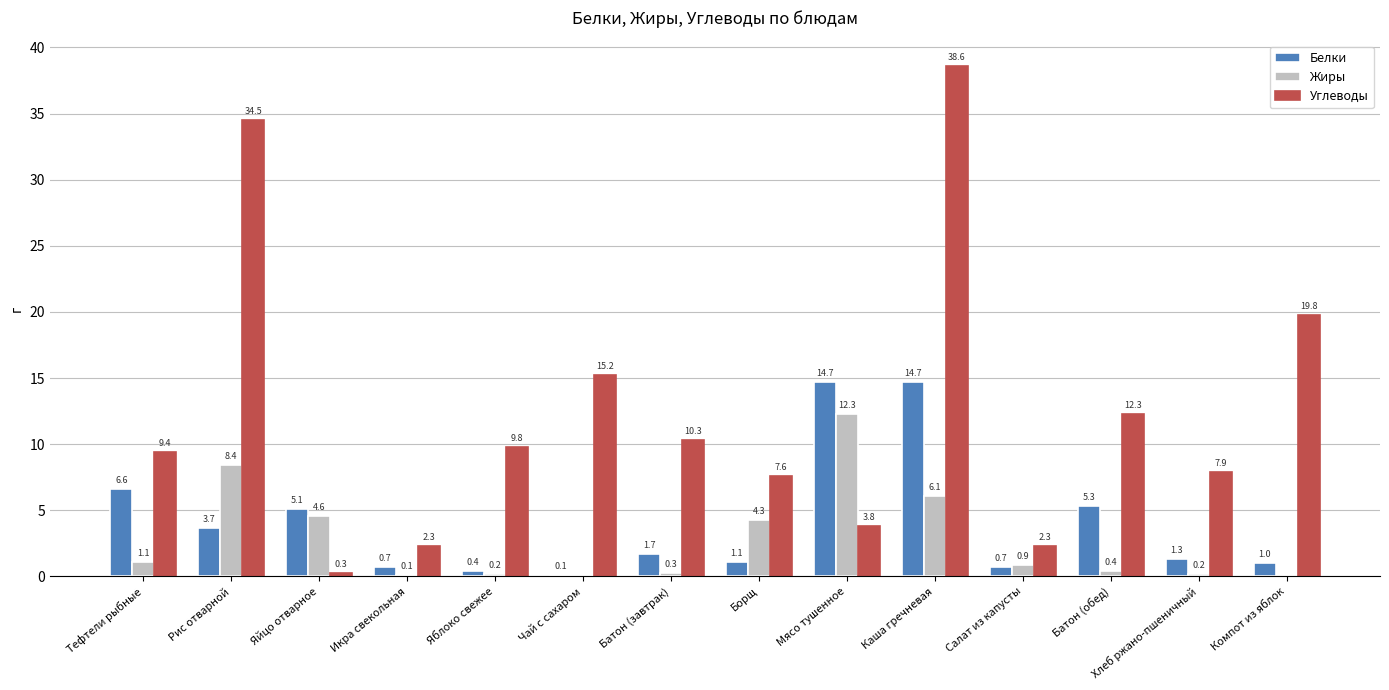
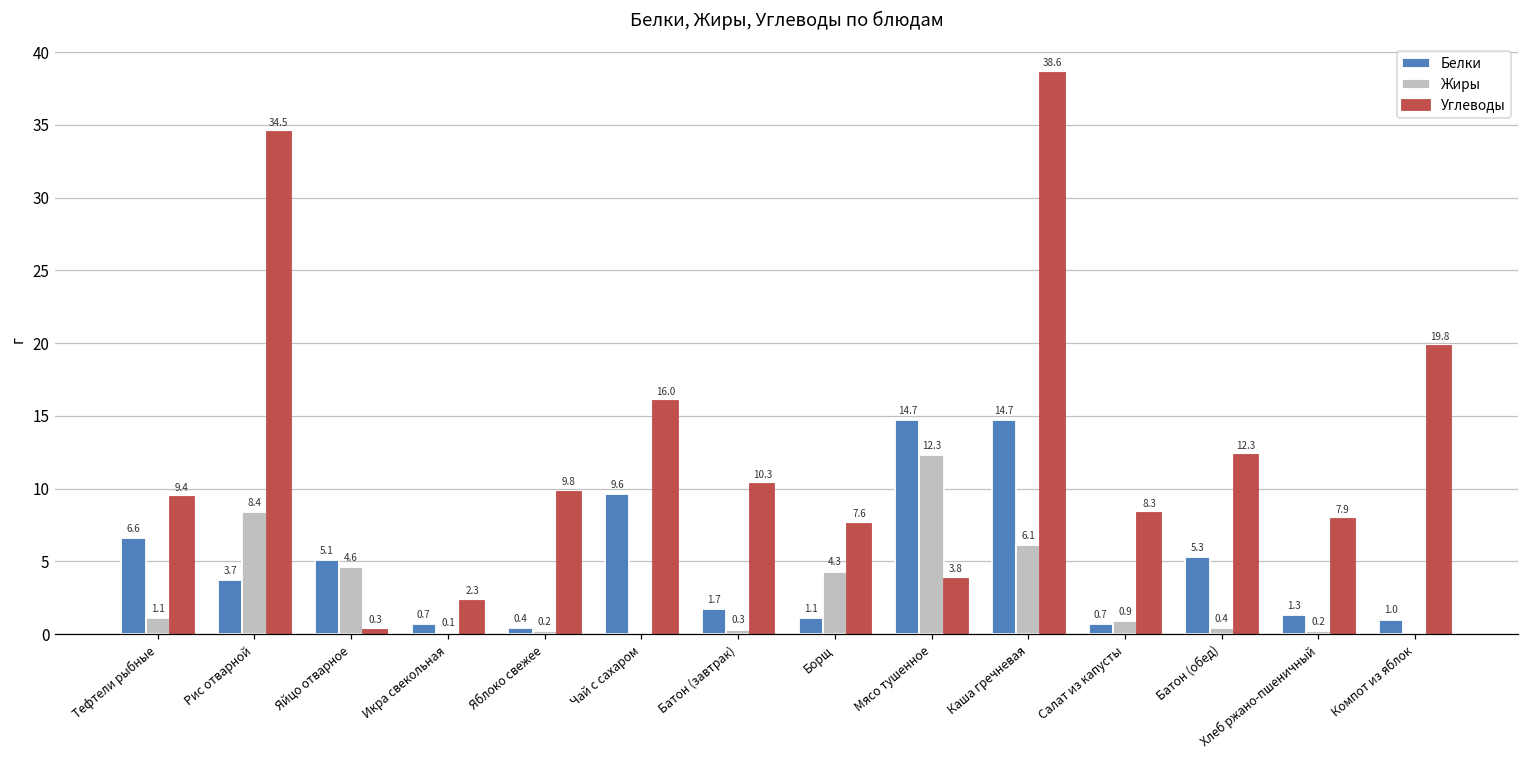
Белки, Чай с сахаром: 0.1 -> 9.6
Углеводы, Чай с сахаром: 15.2 -> 16.0
Углеводы, Салат из капусты: 2.3 -> 8.3
